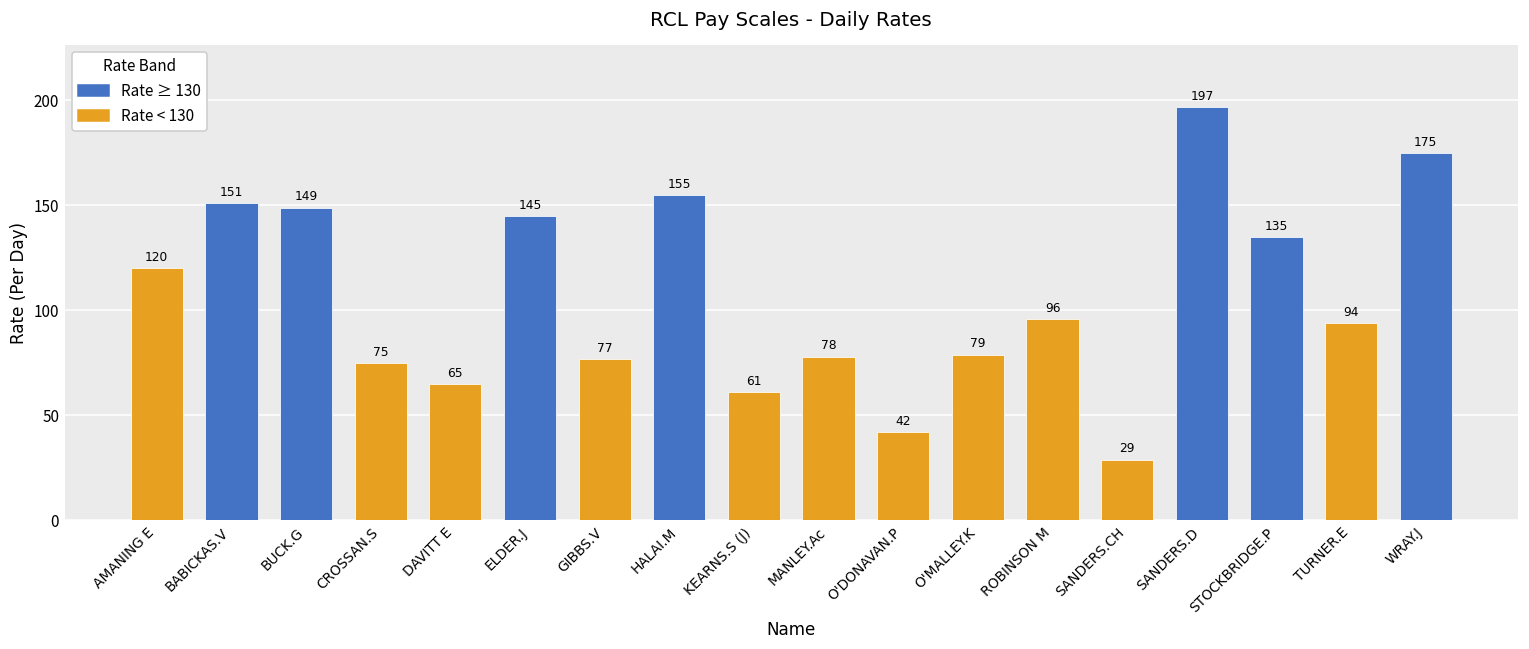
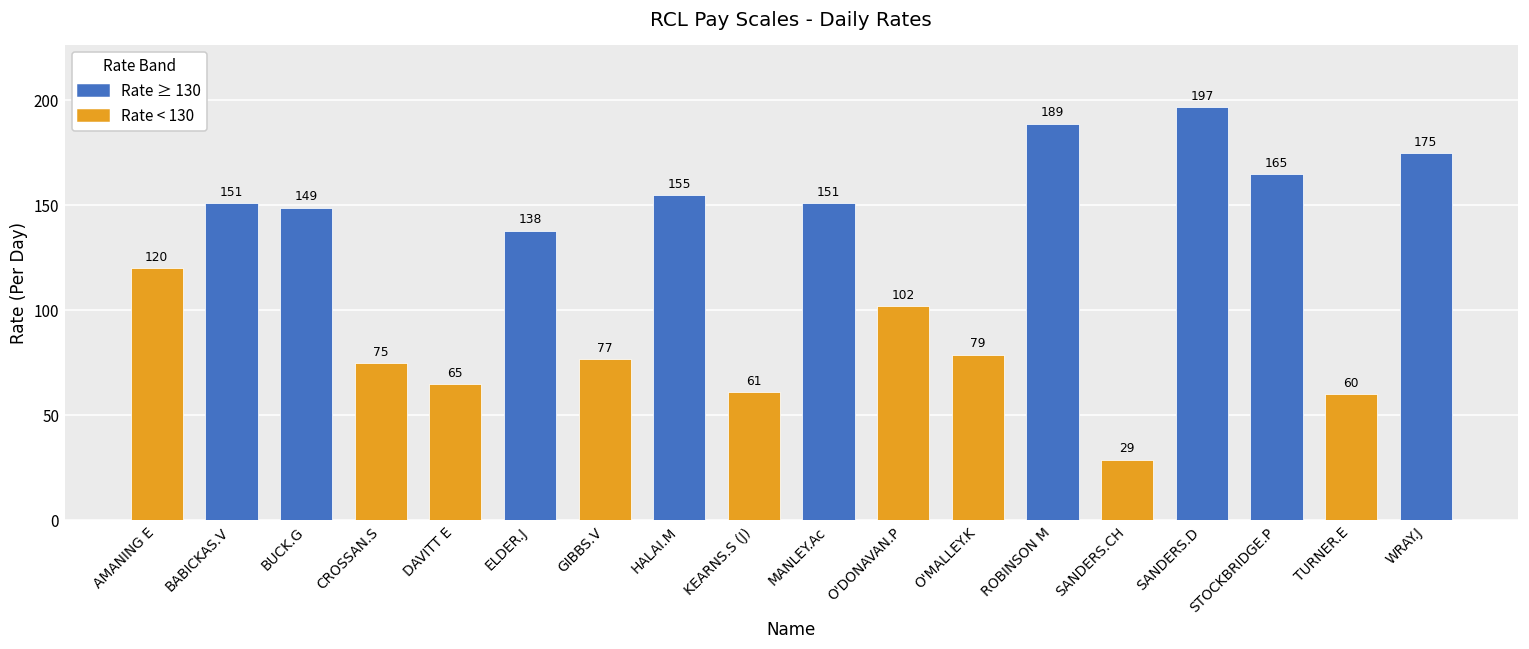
ELDER.J: 145 -> 138
MANLEY.Ac: 78 -> 151
O'DONAVAN.P: 42 -> 102
ROBINSON M: 96 -> 189
STOCKBRIDGE.P: 135 -> 165
TURNER.E: 94 -> 60
